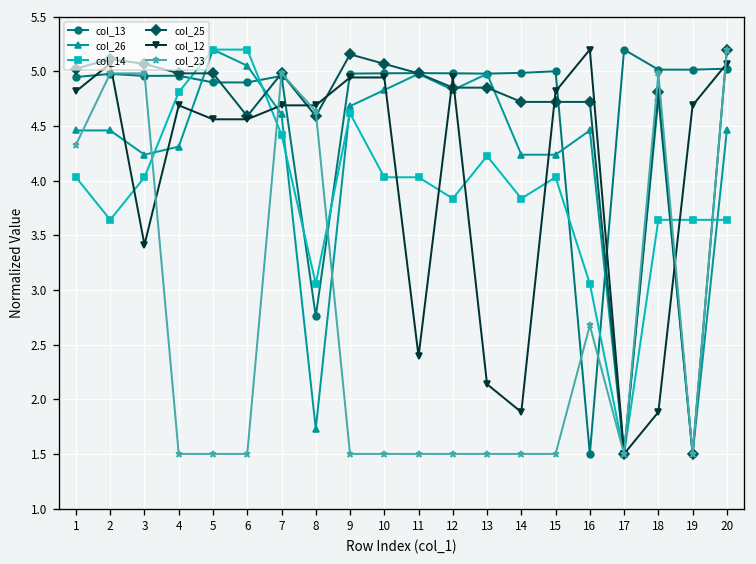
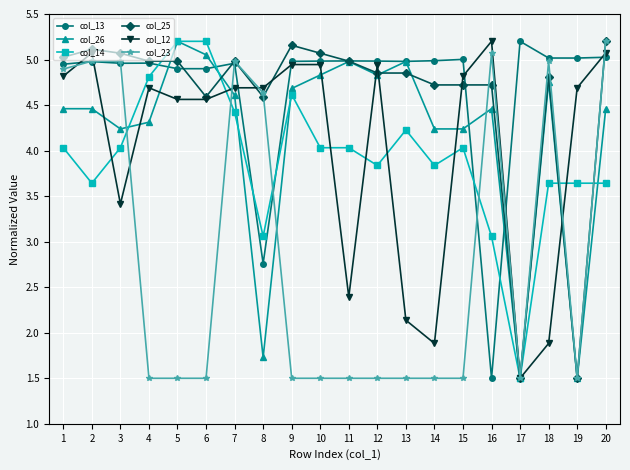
col_23, 1: 4.3 -> 4.9
col_23, 16: 2.7 -> 5.1
